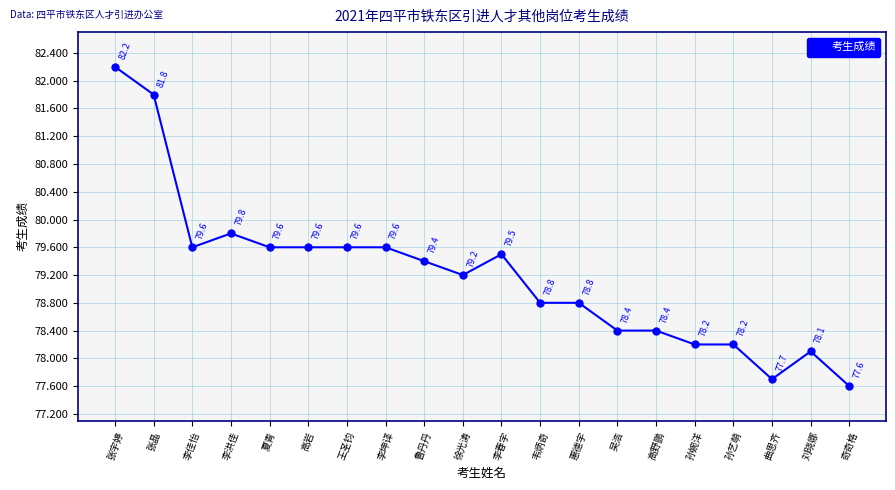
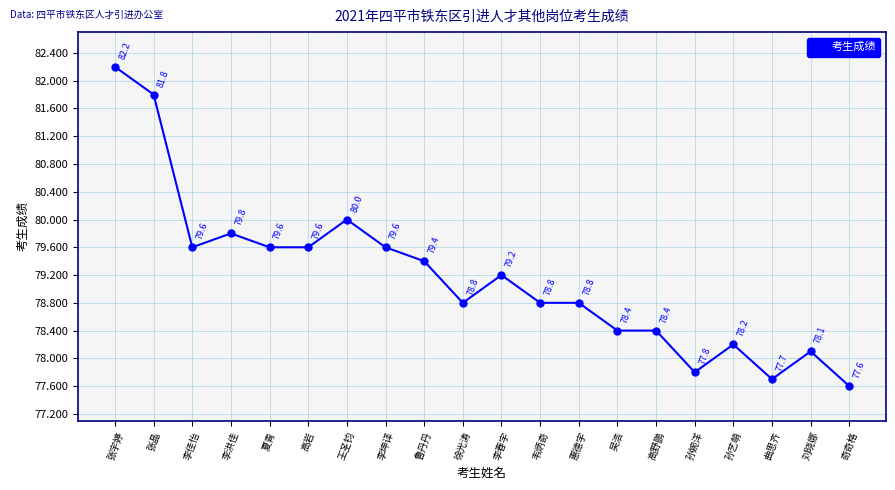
王圣钧: 79.6 -> 80.0
徐光涛: 79.2 -> 78.8
李春宇: 79.5 -> 79.2
孙婉洋: 78.2 -> 77.8
